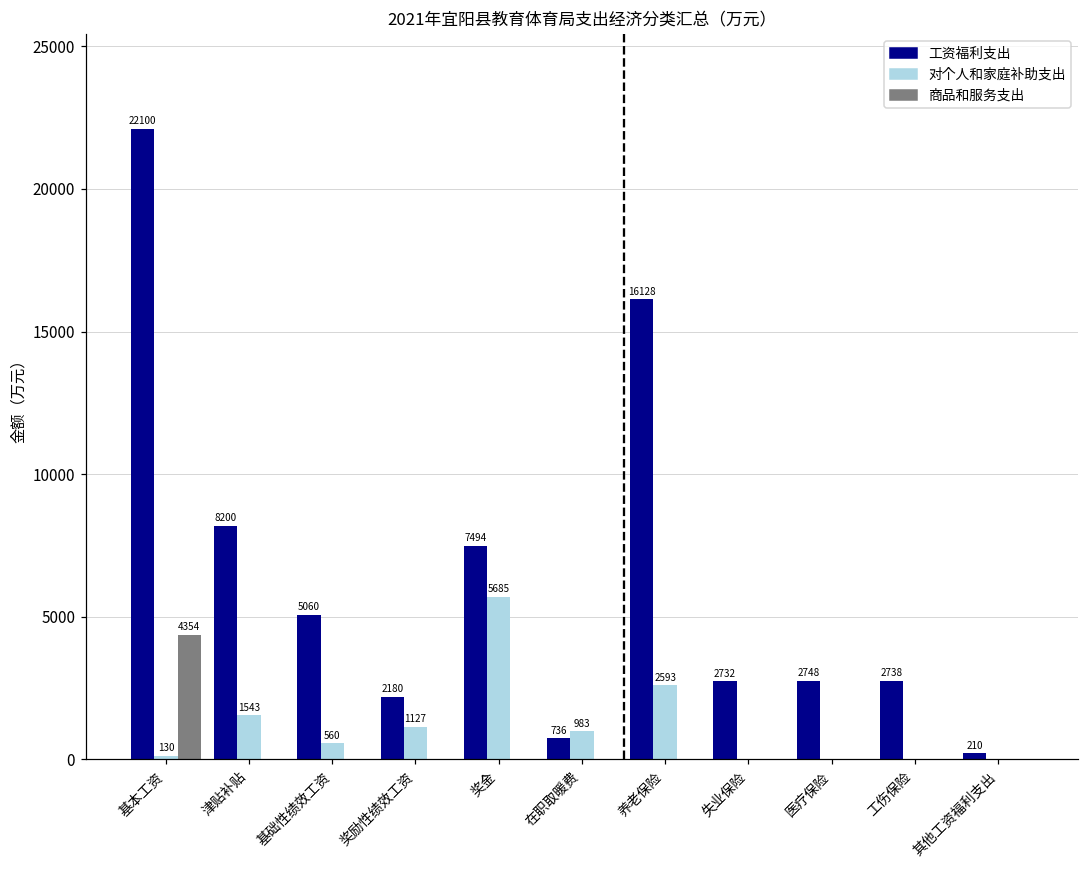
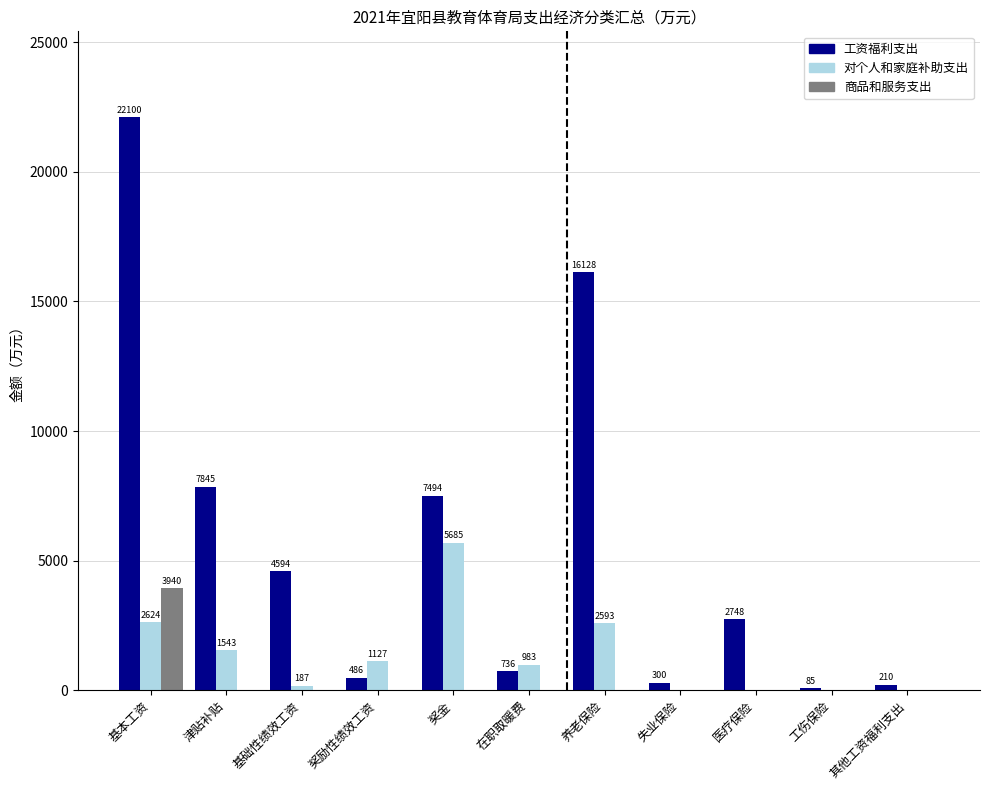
对个人和家庭补助支出, 基本工资: 130 -> 2624
商品和服务支出, 基本工资: 4354 -> 3940
工资福利支出, 津贴补贴: 8200 -> 7845
工资福利支出, 基础性绩效工资: 5060 -> 4594
对个人和家庭补助支出, 基础性绩效工资: 560 -> 187
工资福利支出, 奖励性绩效工资: 2180 -> 486
工资福利支出, 失业保险: 2732 -> 300
工资福利支出, 工伤保险: 2738 -> 85
